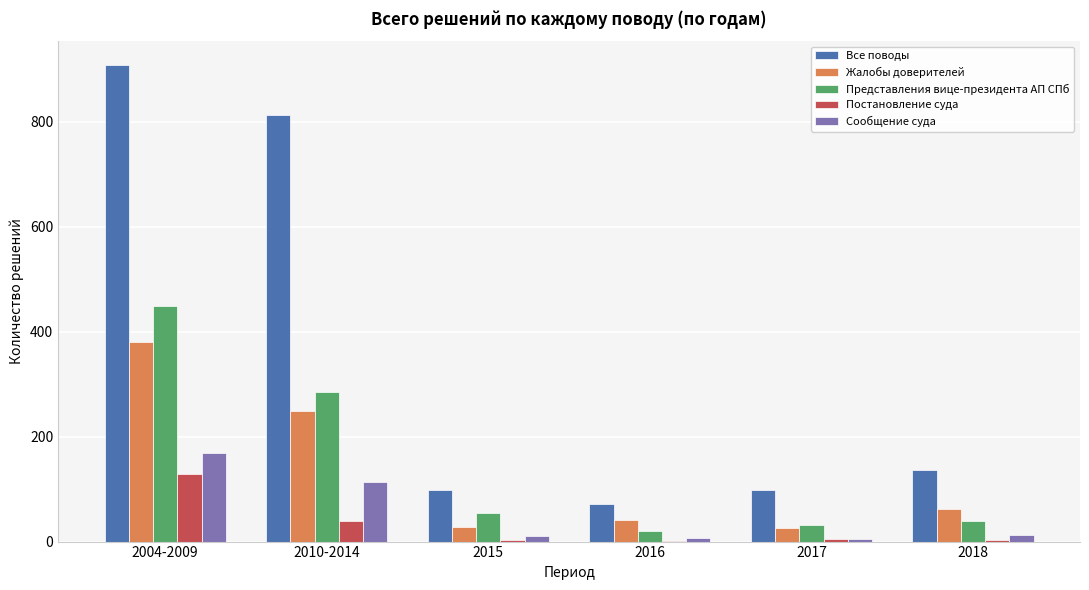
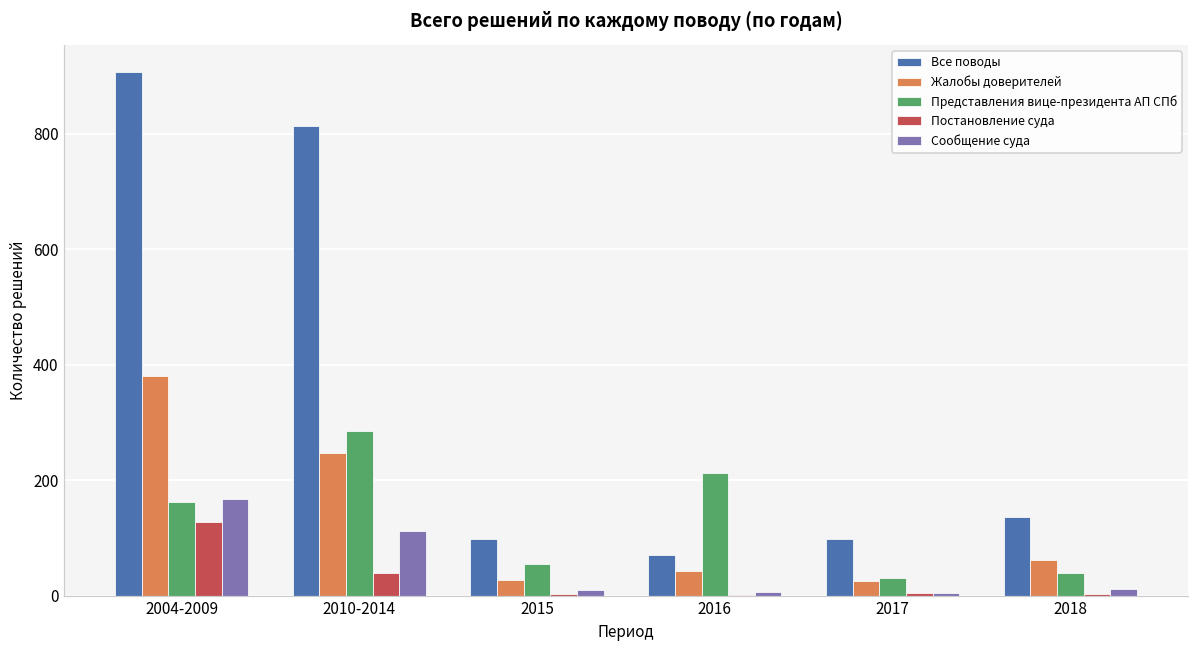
Представления вице-президента АП СПб, 2004-2009: 450 -> 160
Представления вице-президента АП СПб, 2016: 20 -> 210
